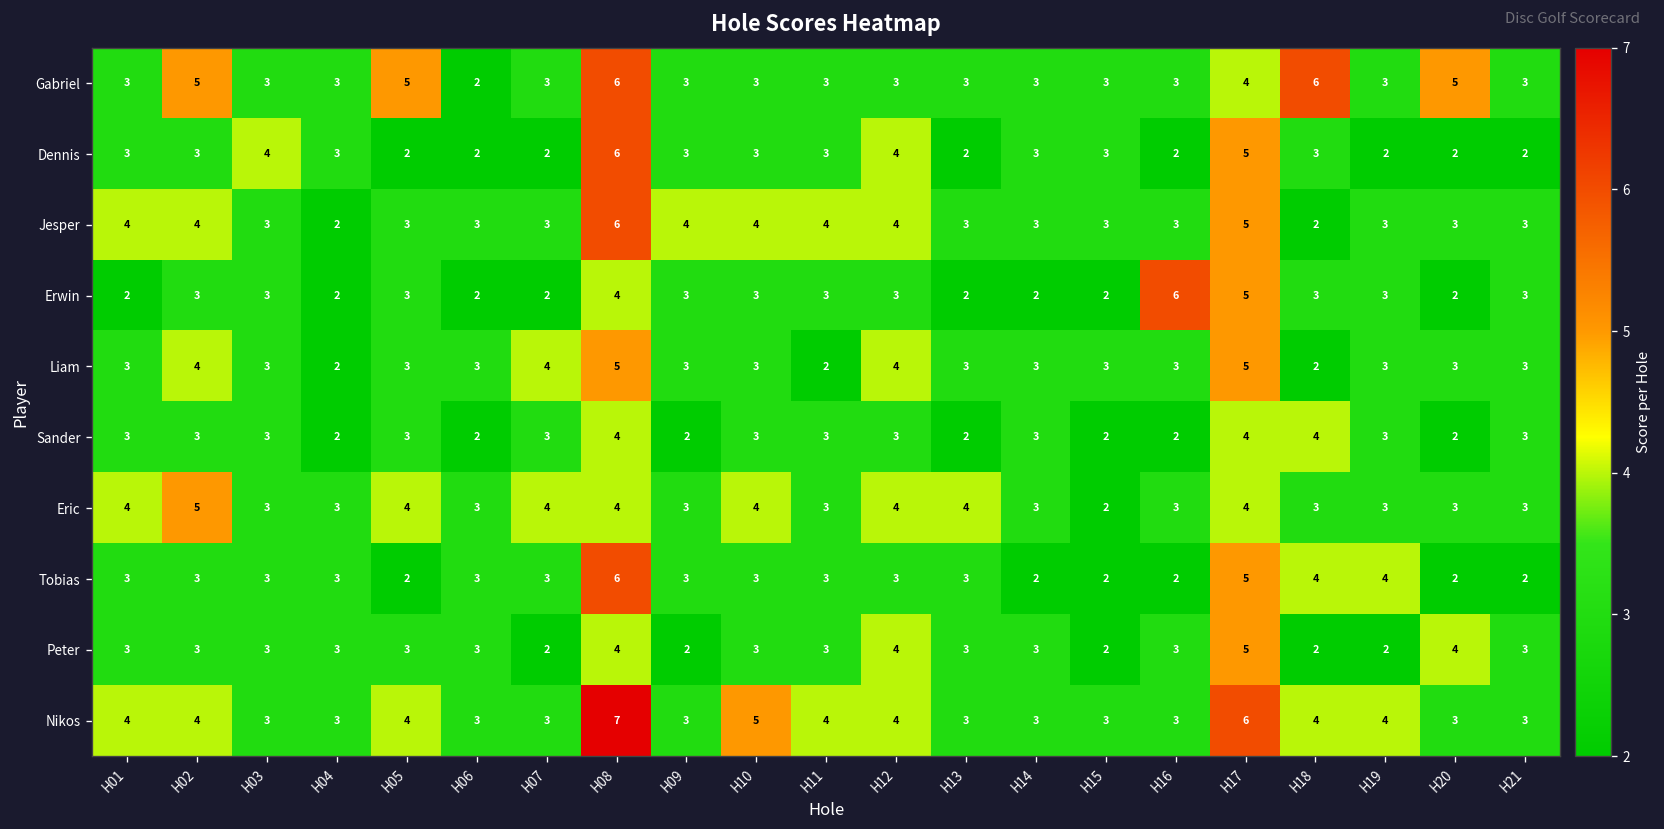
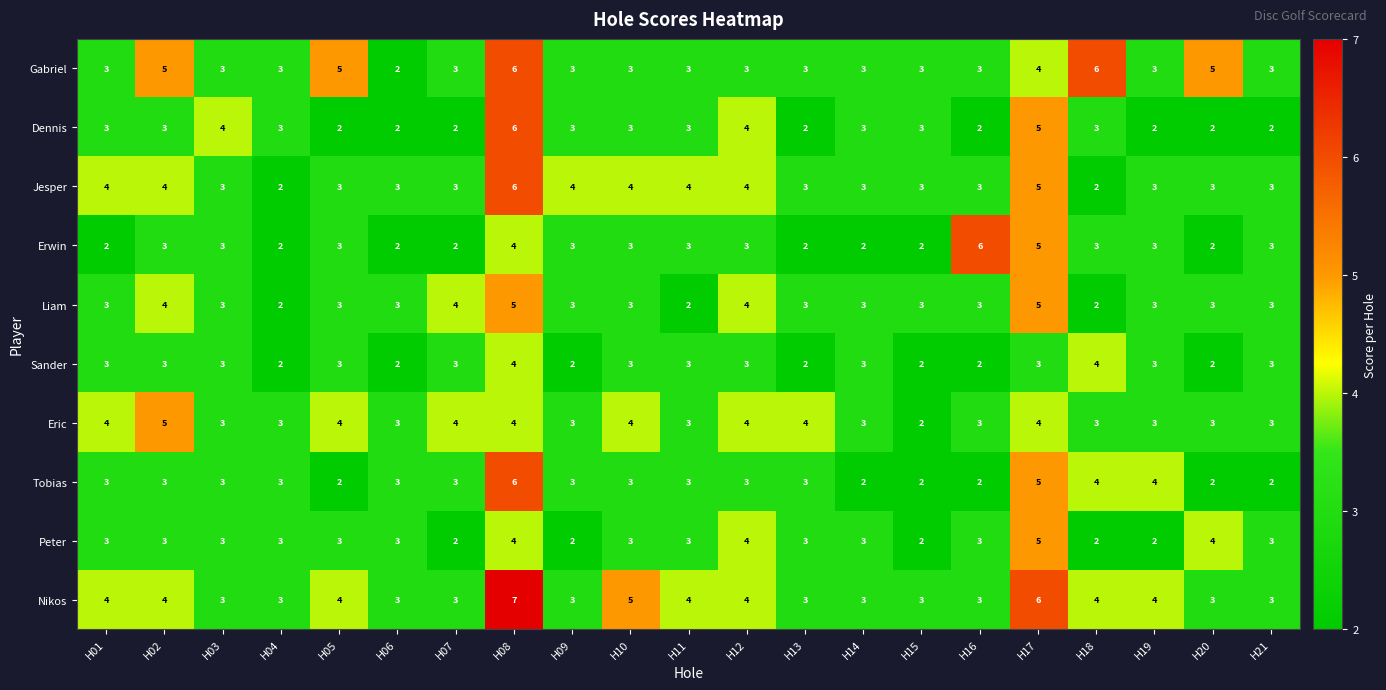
Sander, H17: 4 -> 3
